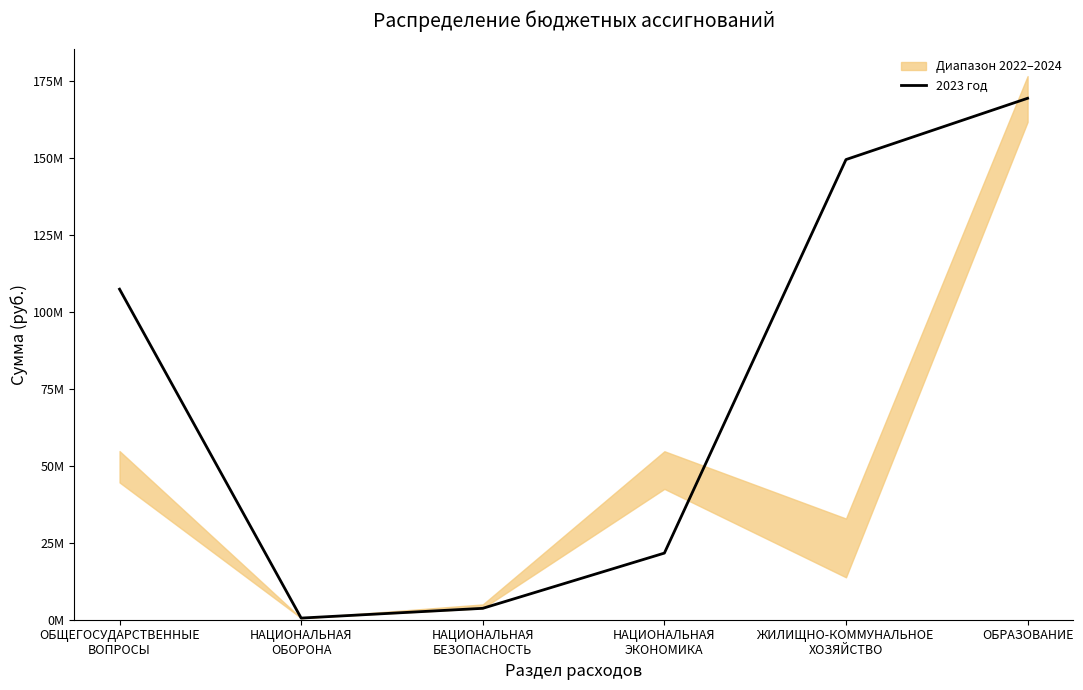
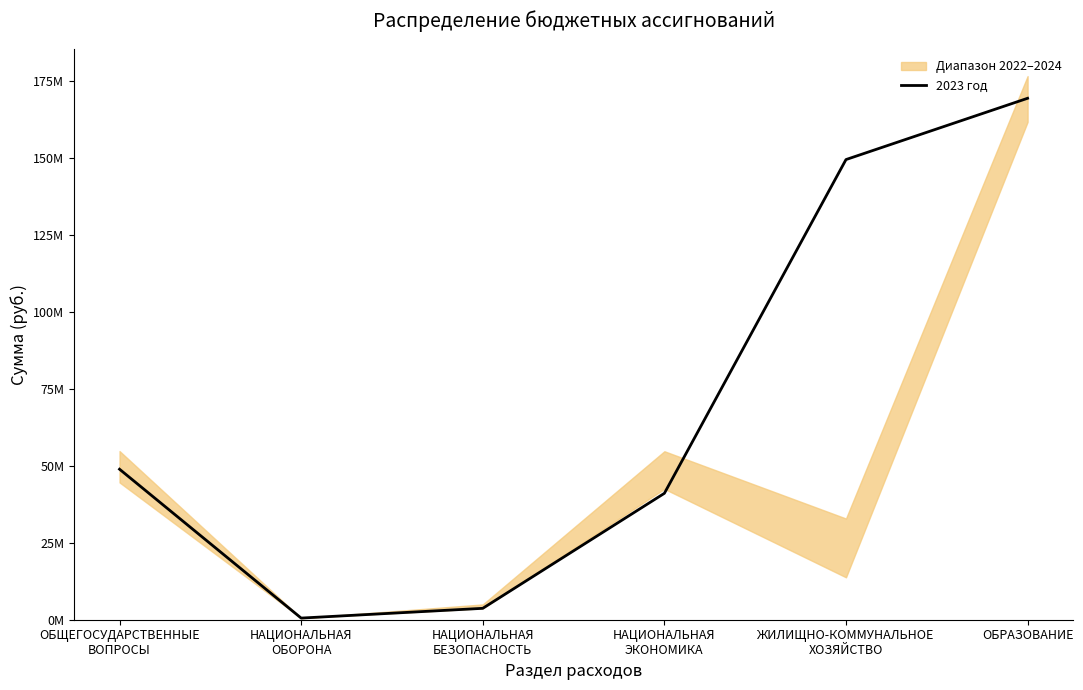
2023 год, ОБЩЕГОСУДАРСТВЕННЫЕ ВОПРОСЫ: 107000000 -> 49000000
2023 год, НАЦИОНАЛЬНАЯ ЭКОНОМИКА: 22000000 -> 41000000
